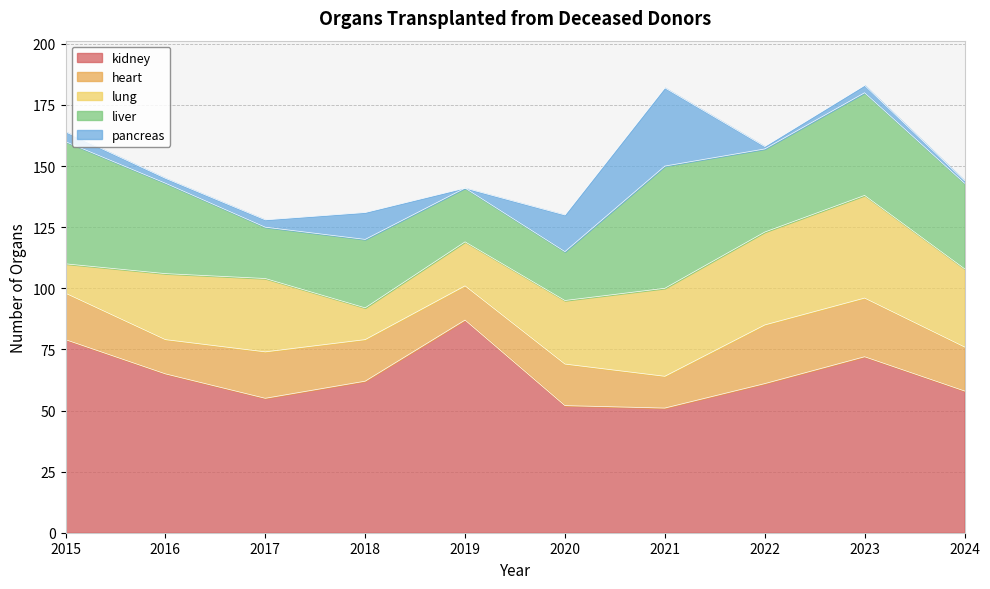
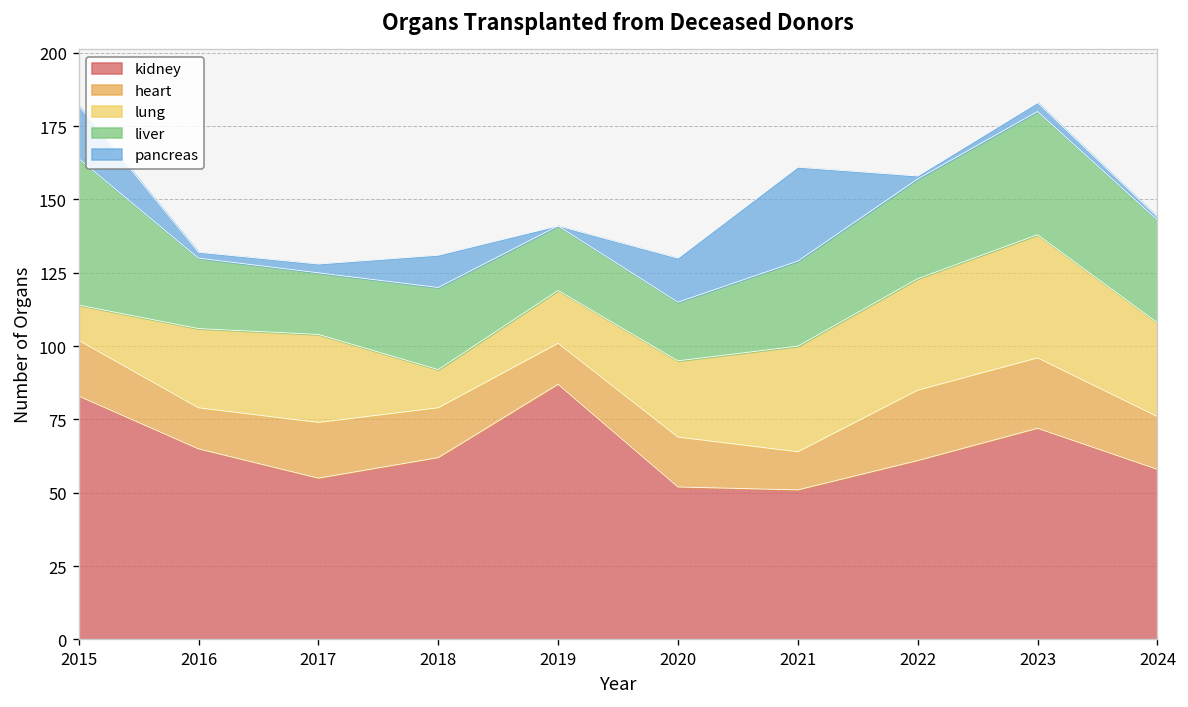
kidney, 2015: 79 -> 83
pancreas, 2015: 4 -> 18
liver, 2016: 37 -> 24
liver, 2021: 50 -> 29
